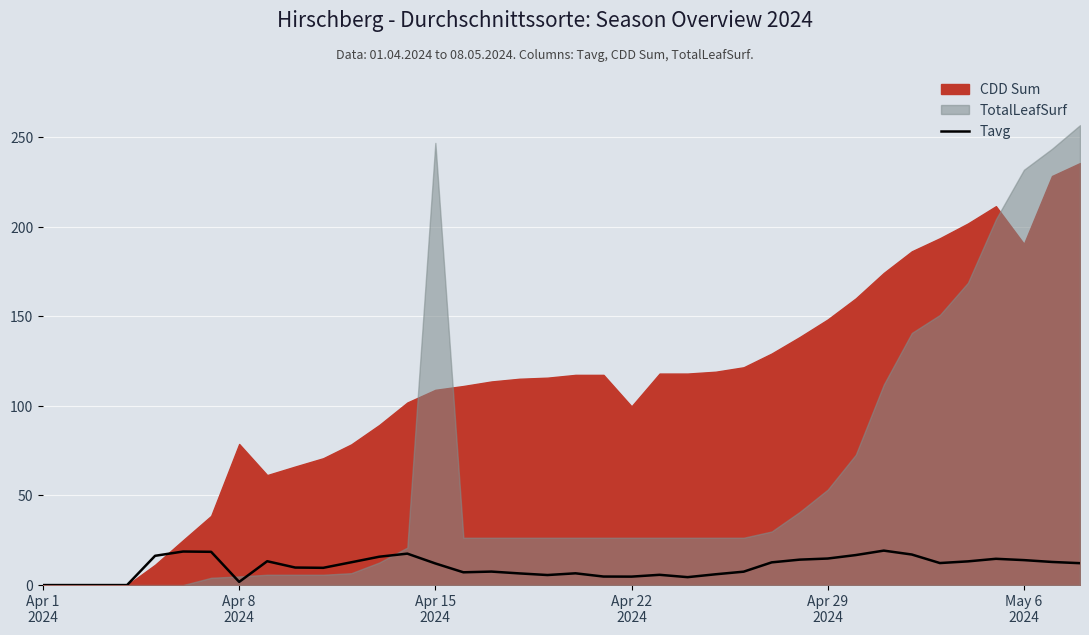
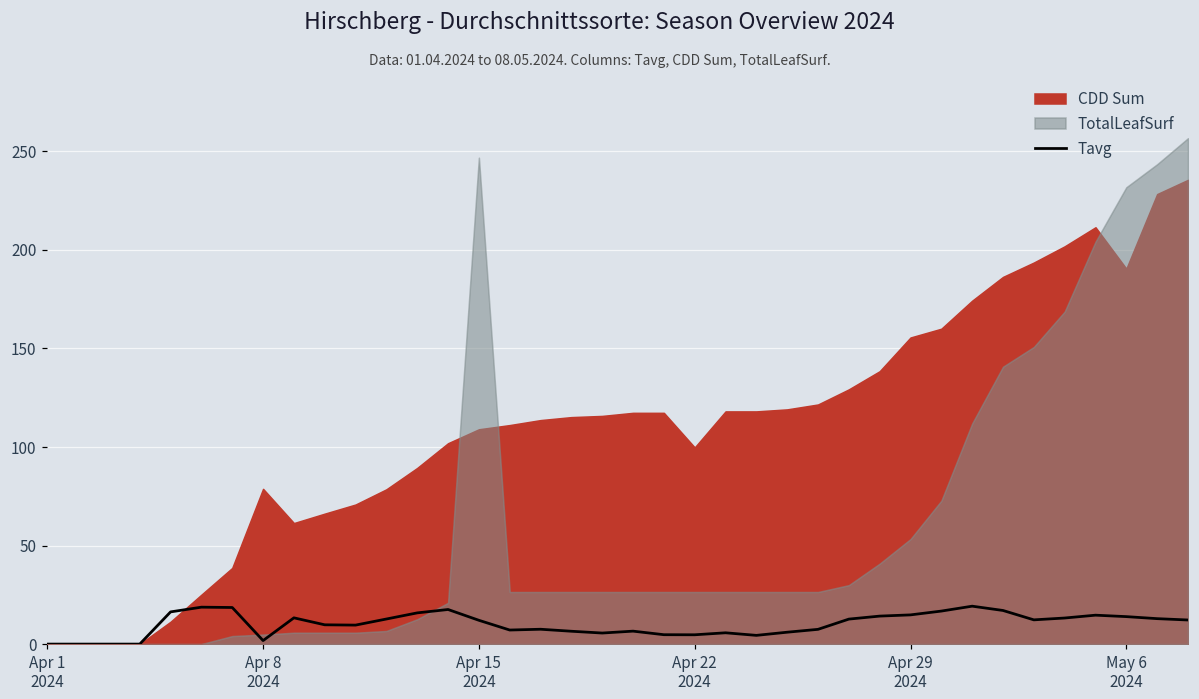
CDD Sum, Apr 29 2024: 148 -> 156
